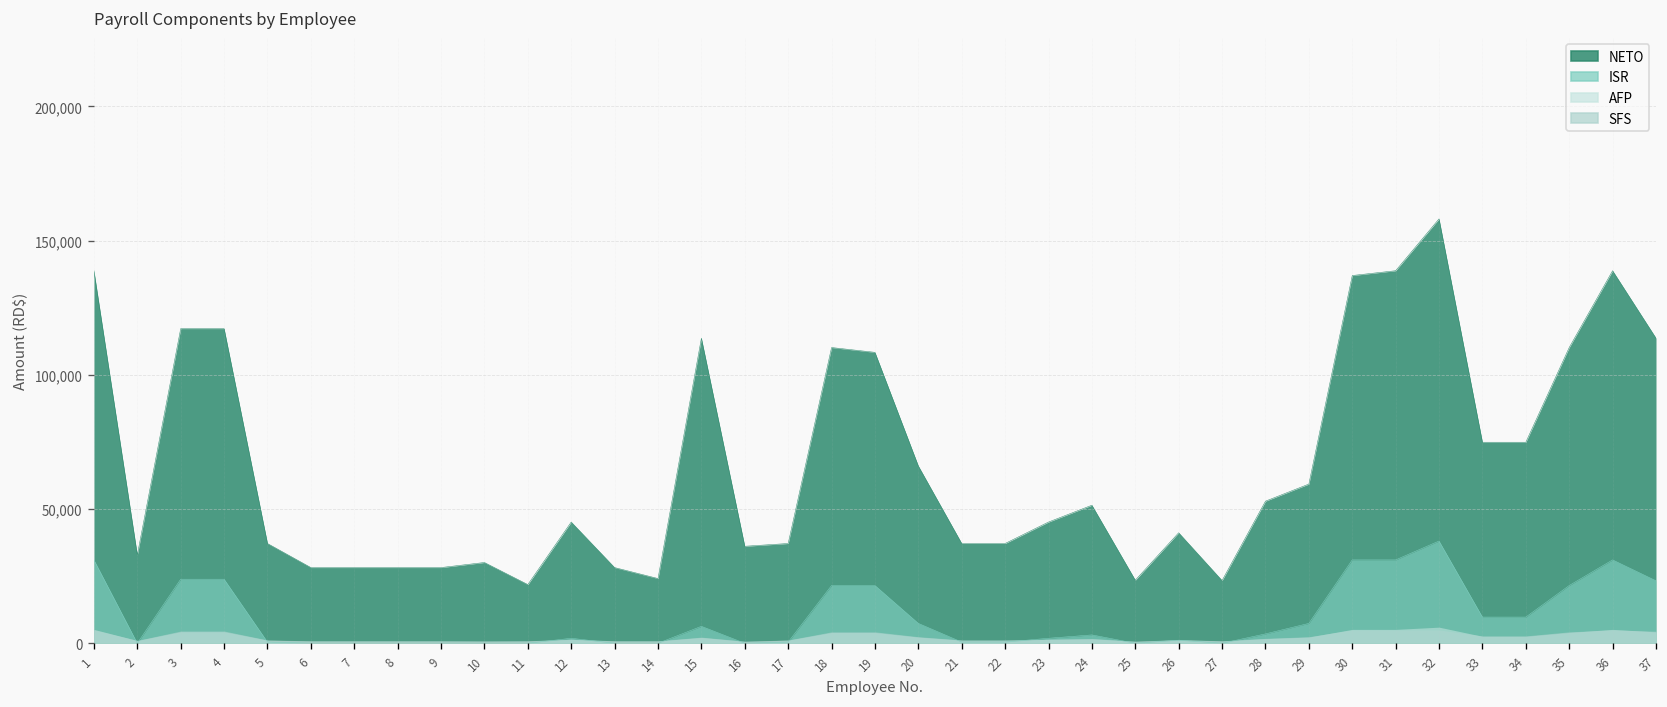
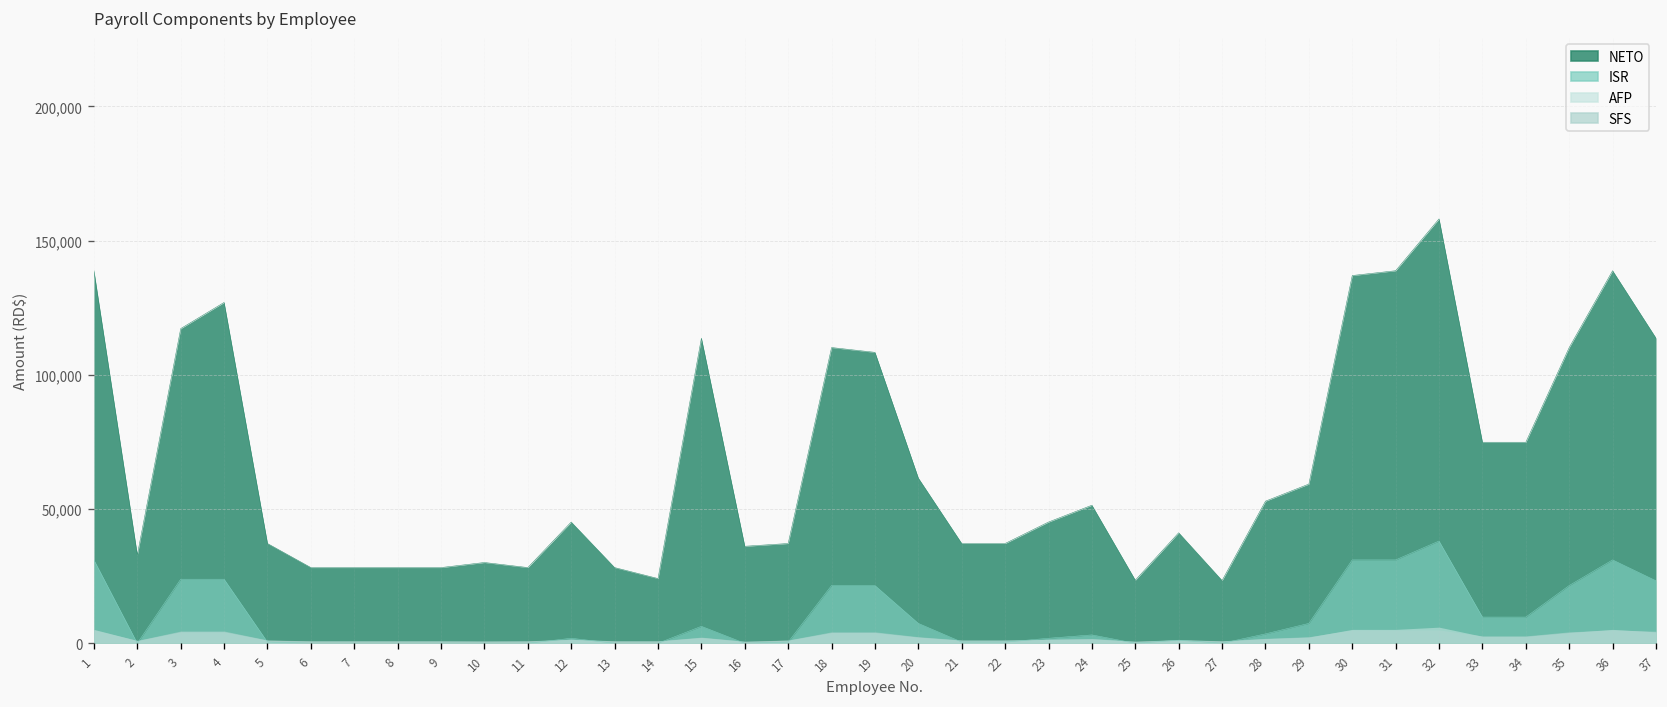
NETO, 4: 117,000 -> 127,000
NETO, 11: 22,000 -> 28,000
NETO, 20: 66,000 -> 62,000
